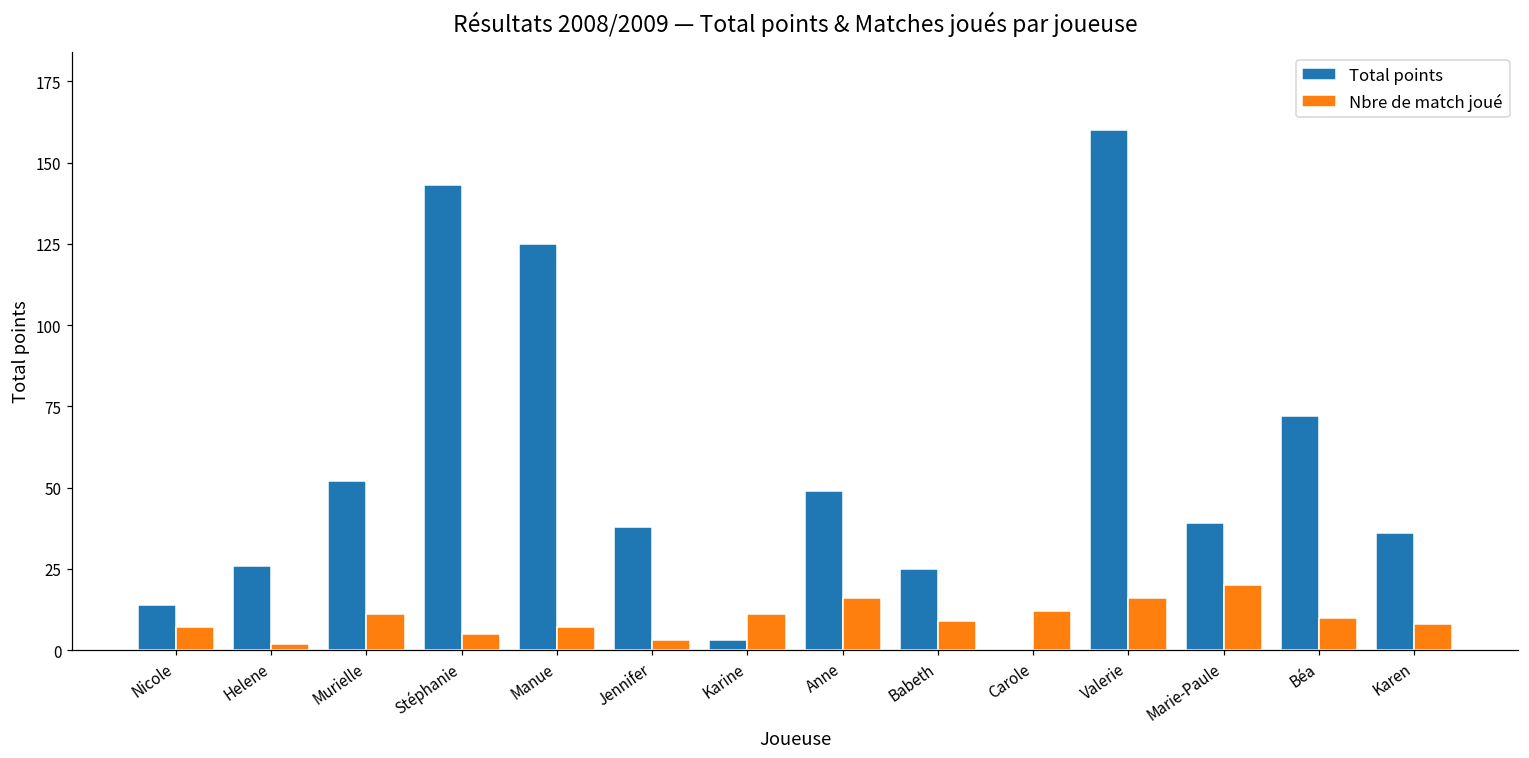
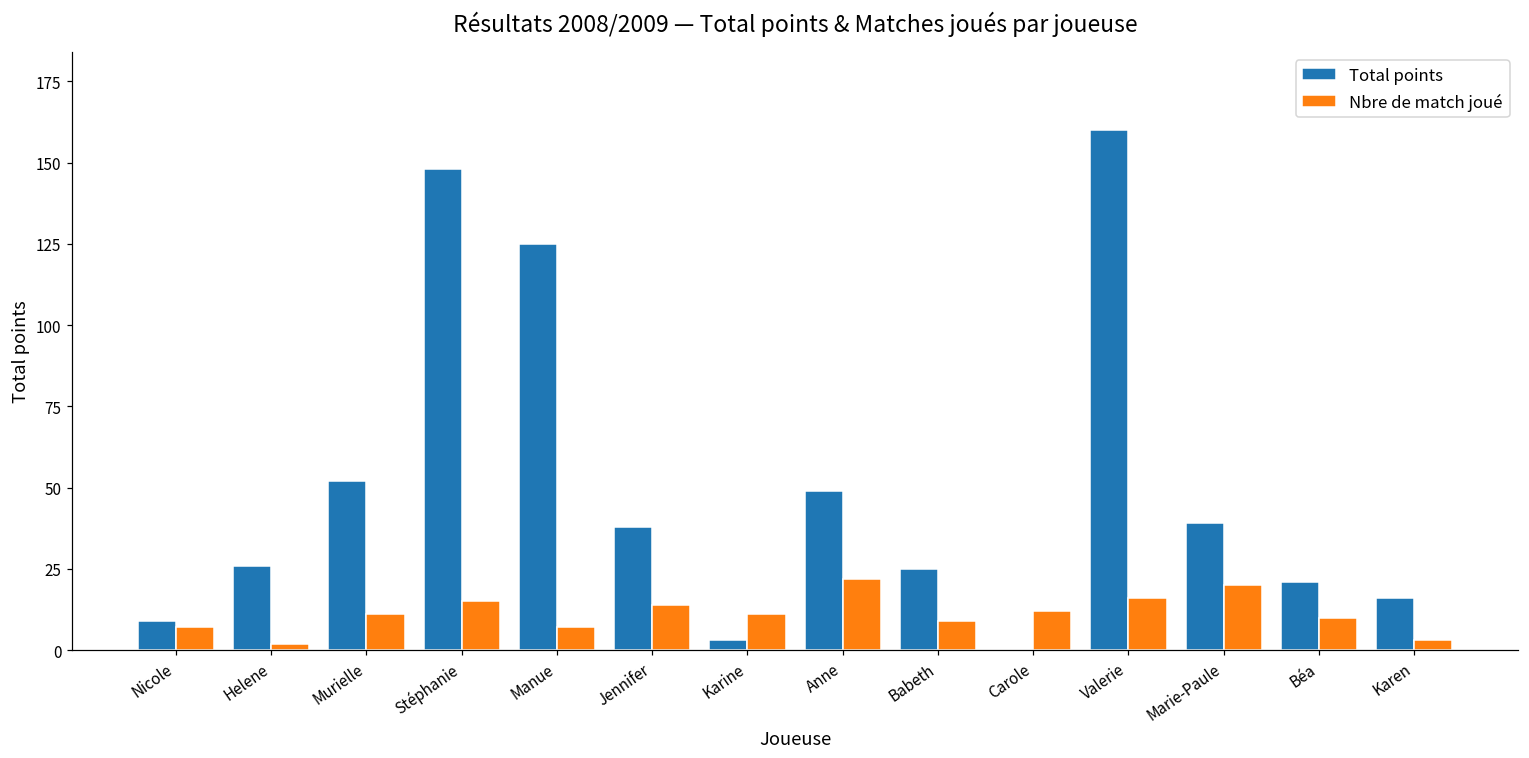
Total points, Nicole: 14 -> 9
Total points, Stéphanie: 143 -> 148
Nbre de match joué, Stéphanie: 5 -> 15
Nbre de match joué, Jennifer: 3 -> 14
Nbre de match joué, Anne: 16 -> 22
Total points, Béa: 72 -> 21
Total points, Karen: 36 -> 16
Nbre de match joué, Karen: 8 -> 3
